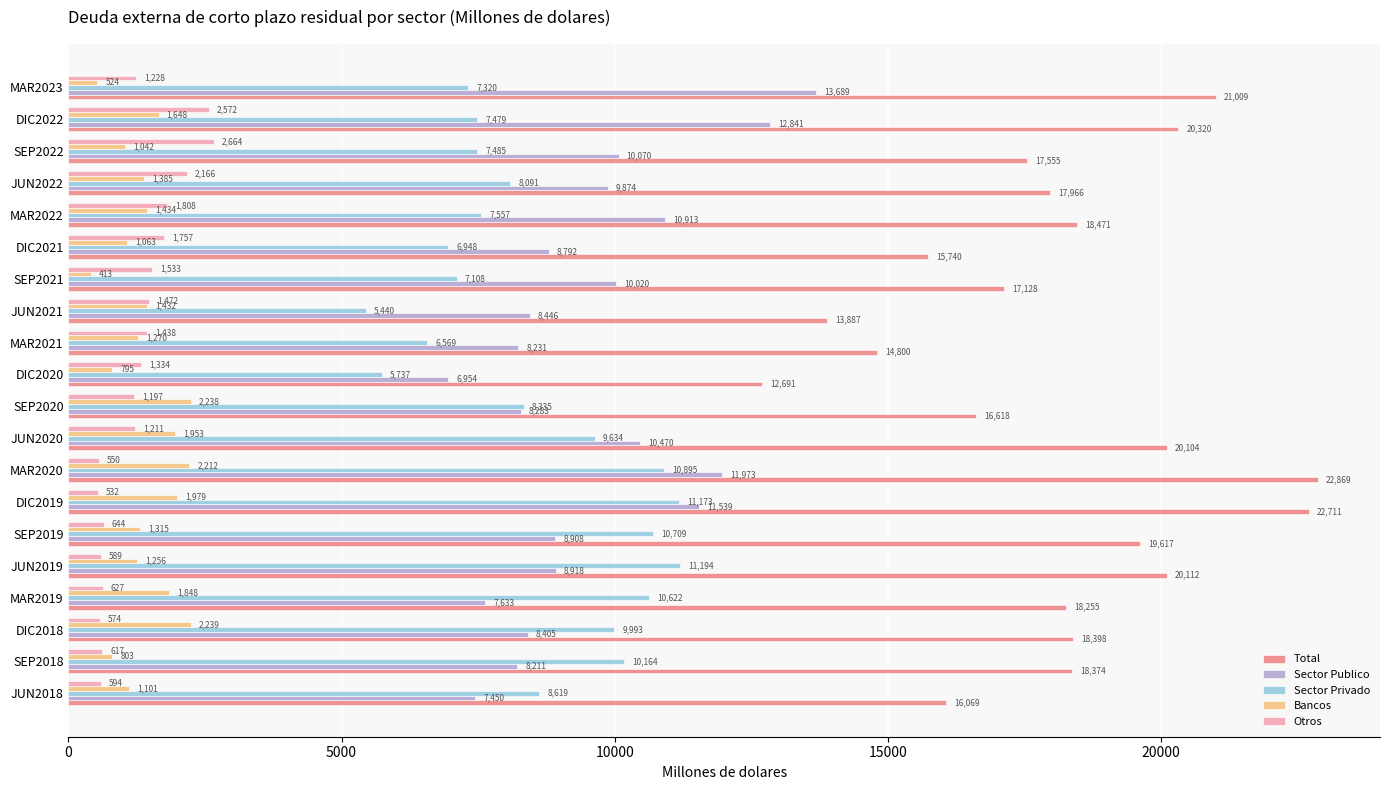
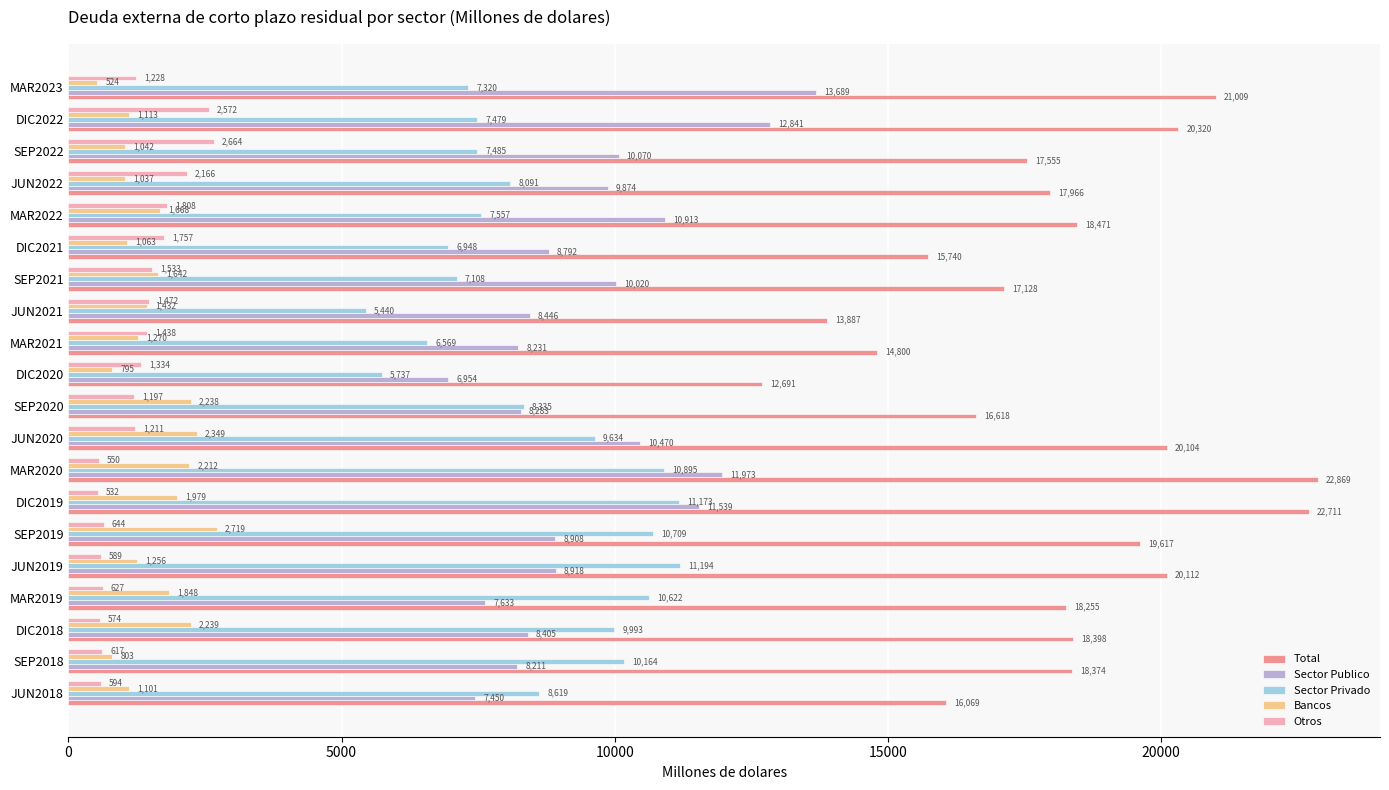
Bancos, DIC2022: 1,648 -> 1,113
Bancos, JUN2022: 1,385 -> 1,037
Bancos, MAR2022: 1,434 -> 1,668
Bancos, SEP2021: 413 -> 1,642
Bancos, JUN2020: 1,953 -> 2,349
Bancos, SEP2019: 1,315 -> 2,719
